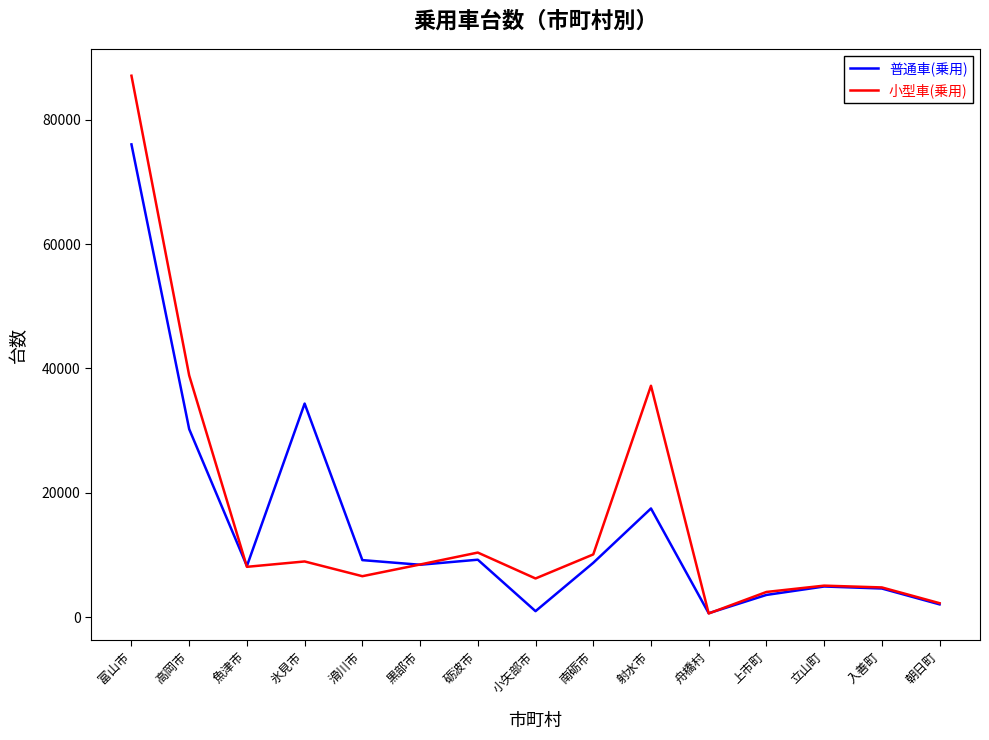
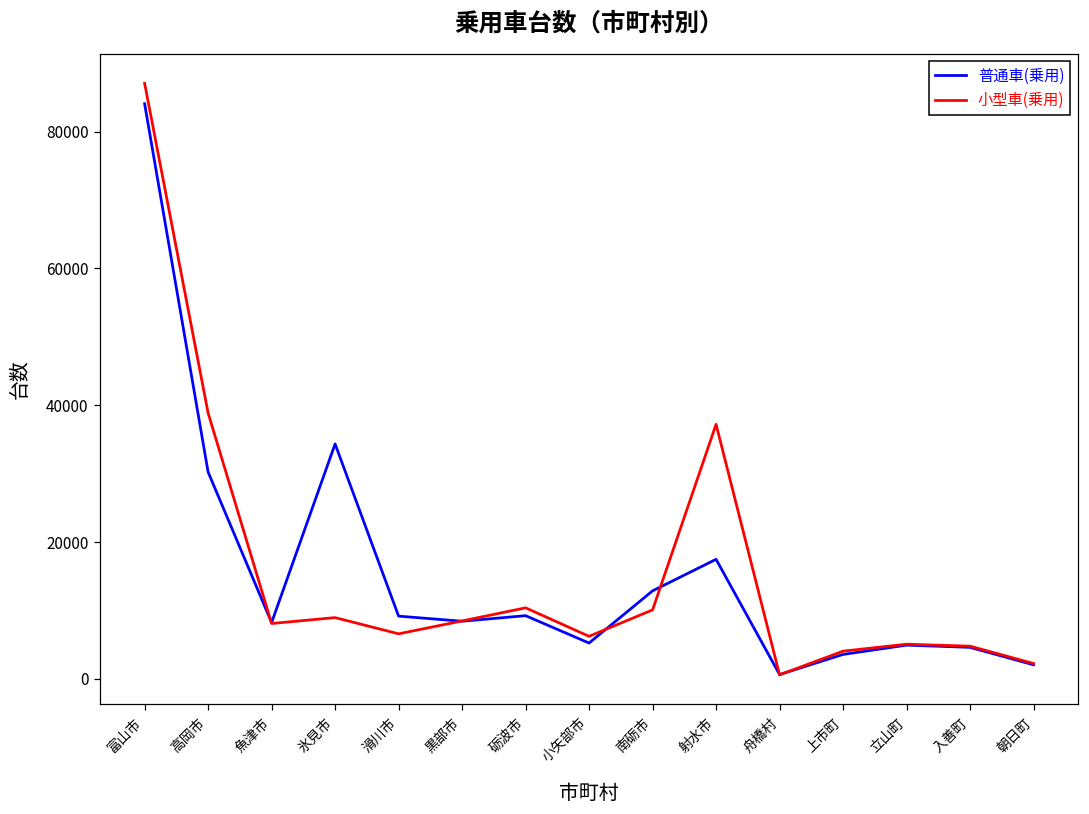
普通車(乗用), 富山市: 76000 -> 84000
普通車(乗用), 小矢部市: 1000 -> 5000
普通車(乗用), 南砺市: 9000 -> 13000
